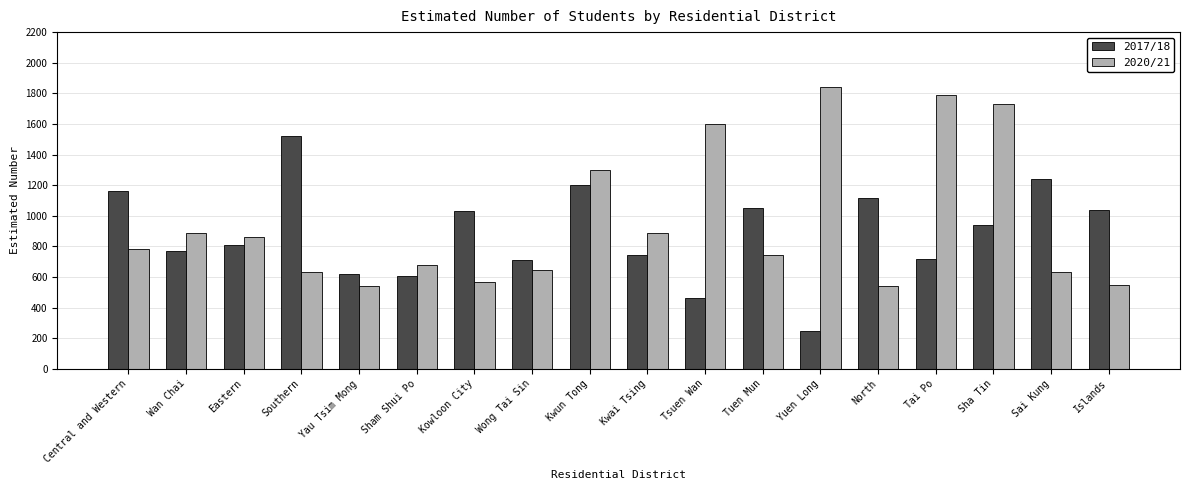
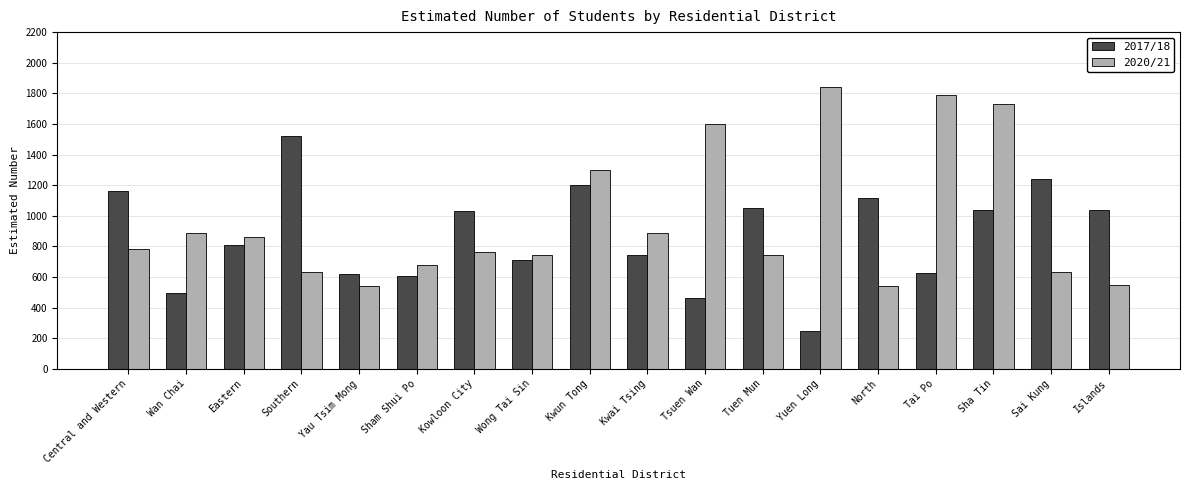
2017/18, Wan Chai: 770 -> 500
2020/21, Kowloon City: 570 -> 760
2020/21, Wong Tai Sin: 650 -> 740
2017/18, Tai Po: 720 -> 630
2017/18, Sha Tin: 940 -> 1040
